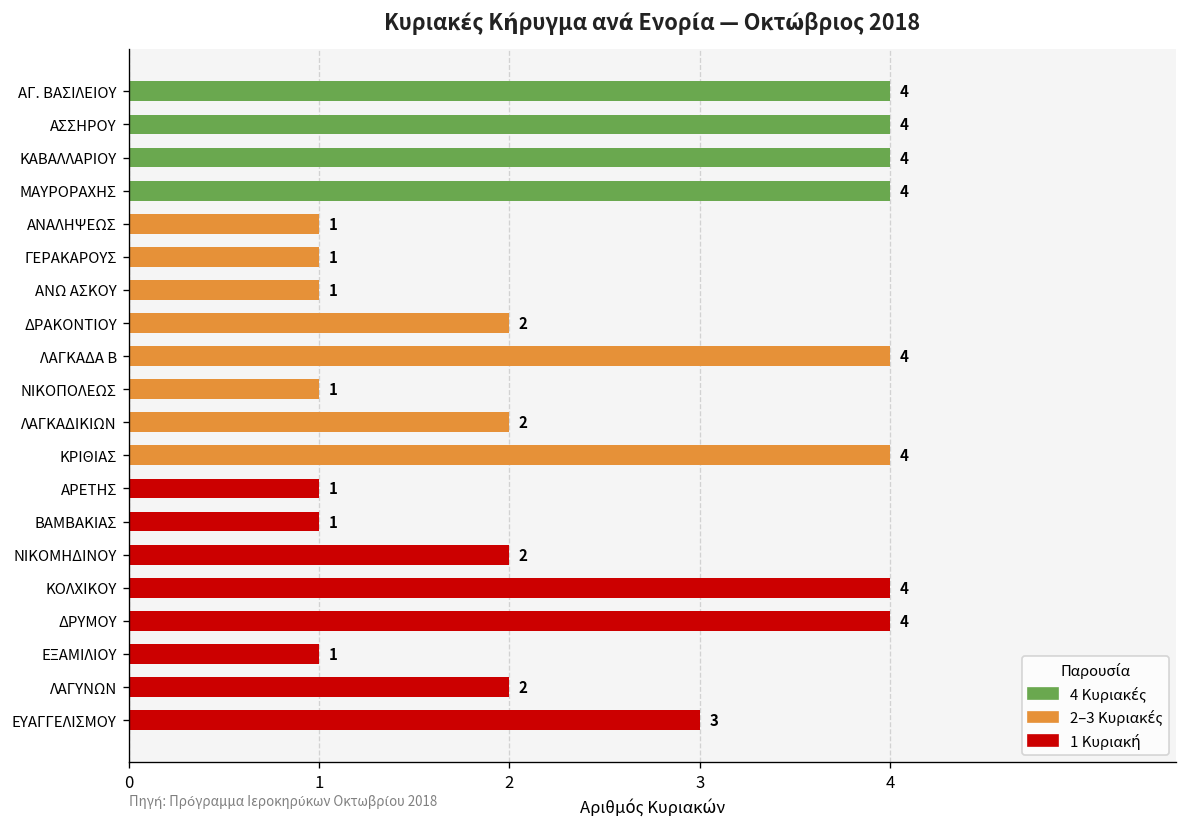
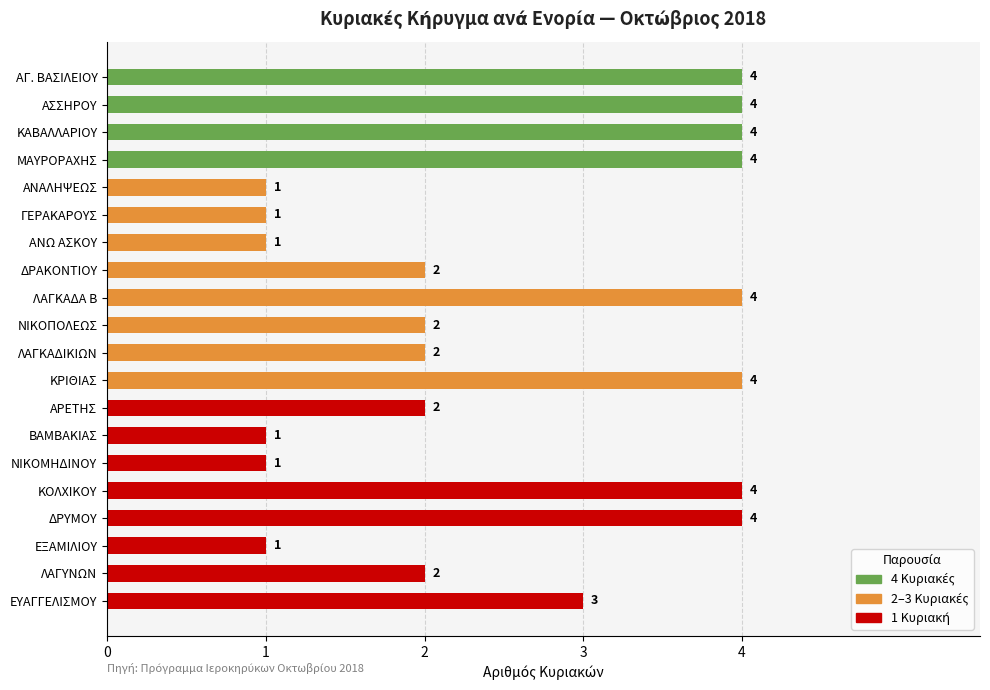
ΝΙΚΟΠΟΛΕΩΣ: 1 -> 2
ΑΡΕΤΗΣ: 1 -> 2
ΝΙΚΟΜΗΔΙΝΟΥ: 2 -> 1
